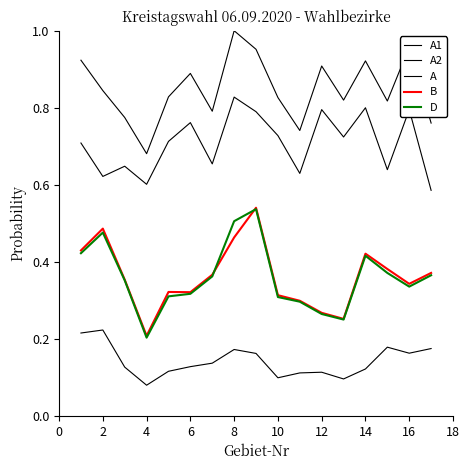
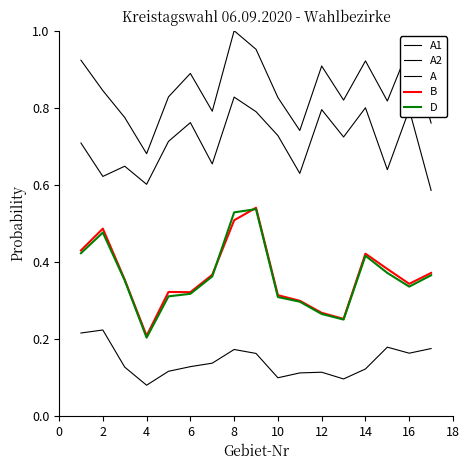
B, 8: 0.46 -> 0.51
D, 8: 0.51 -> 0.53
